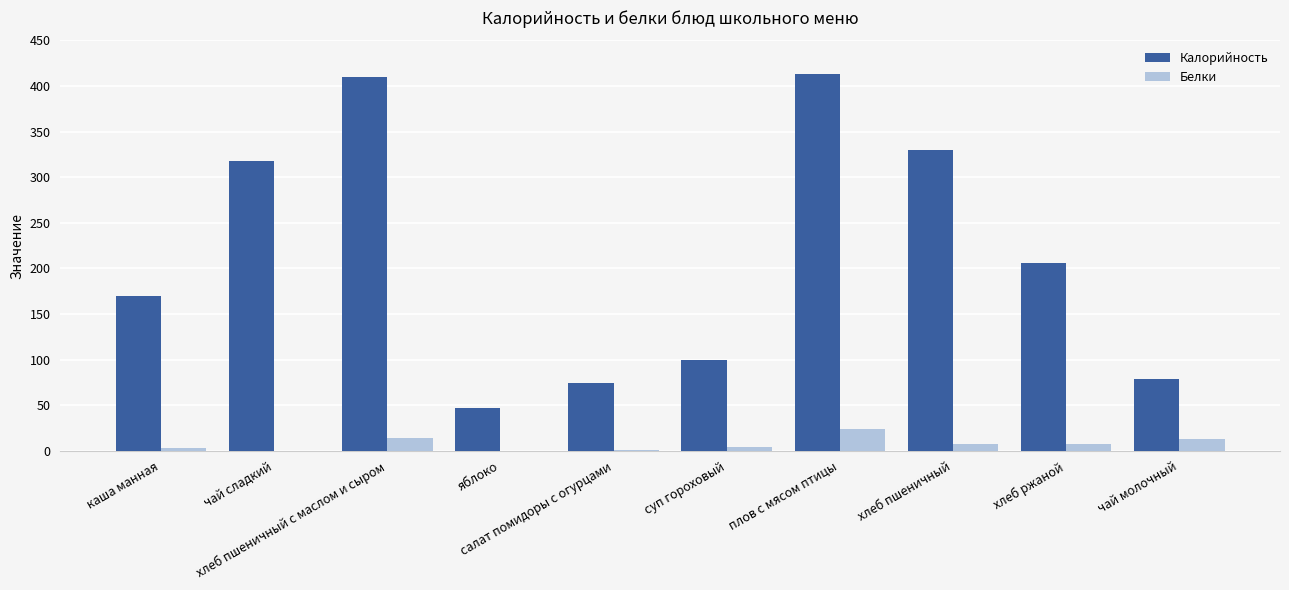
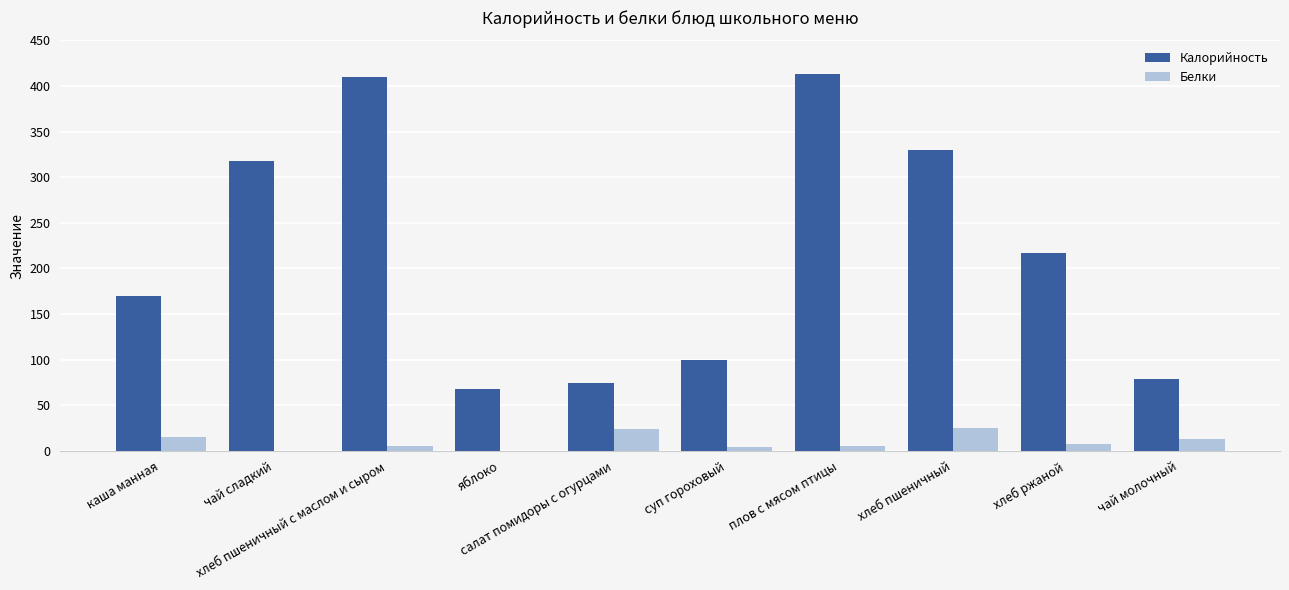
Белки, каша манная: 0 -> 20
Белки, хлеб пшеничный с маслом и сыром: 14 -> 5
Калорийность, яблоко: 50 -> 70
Белки, салат помидоры с огурцами: 0 -> 20
Белки, плов с мясом птицы: 20 -> 10
Белки, хлеб пшеничный: 10 -> 30
Калорийность, хлеб ржаной: 210 -> 220
